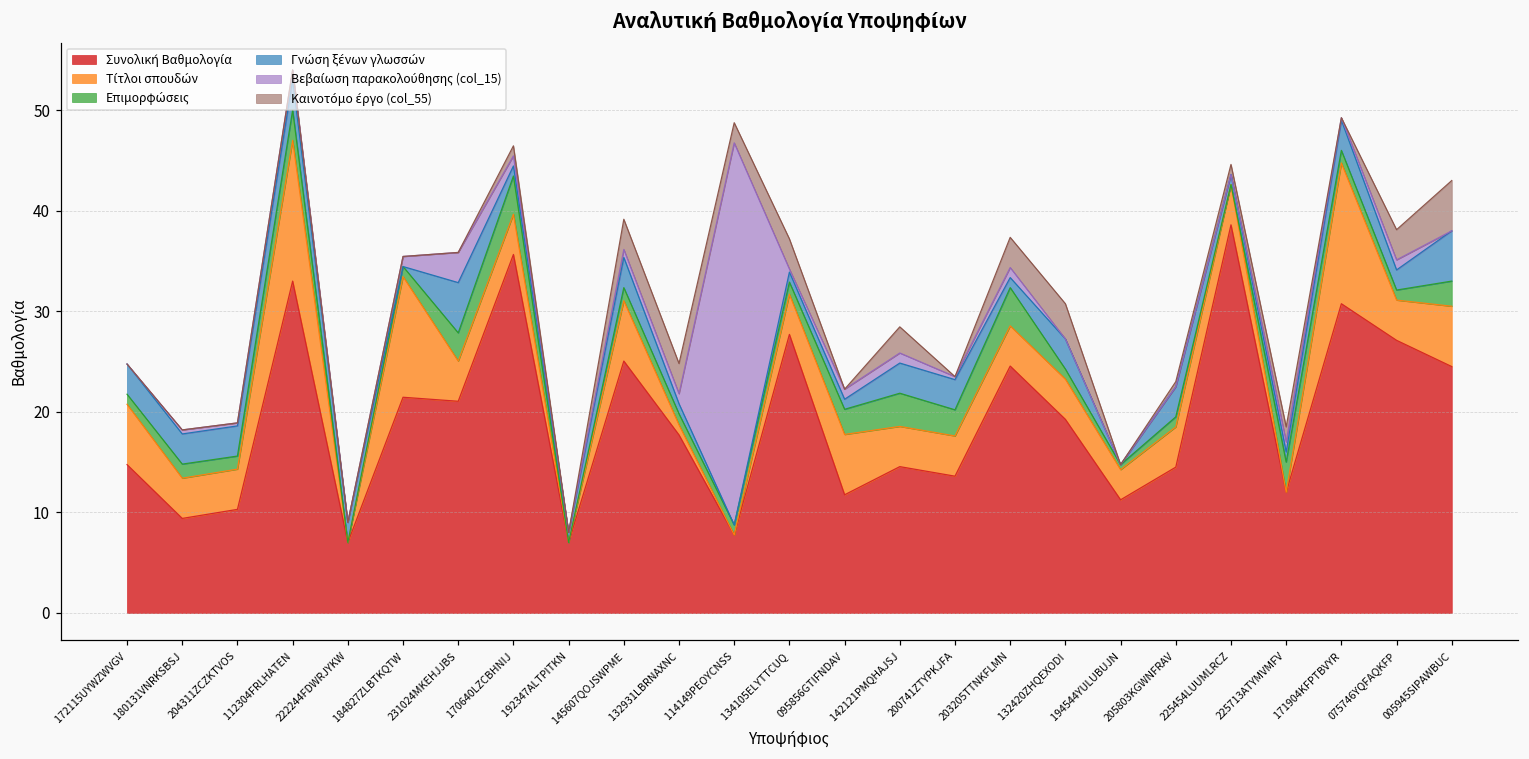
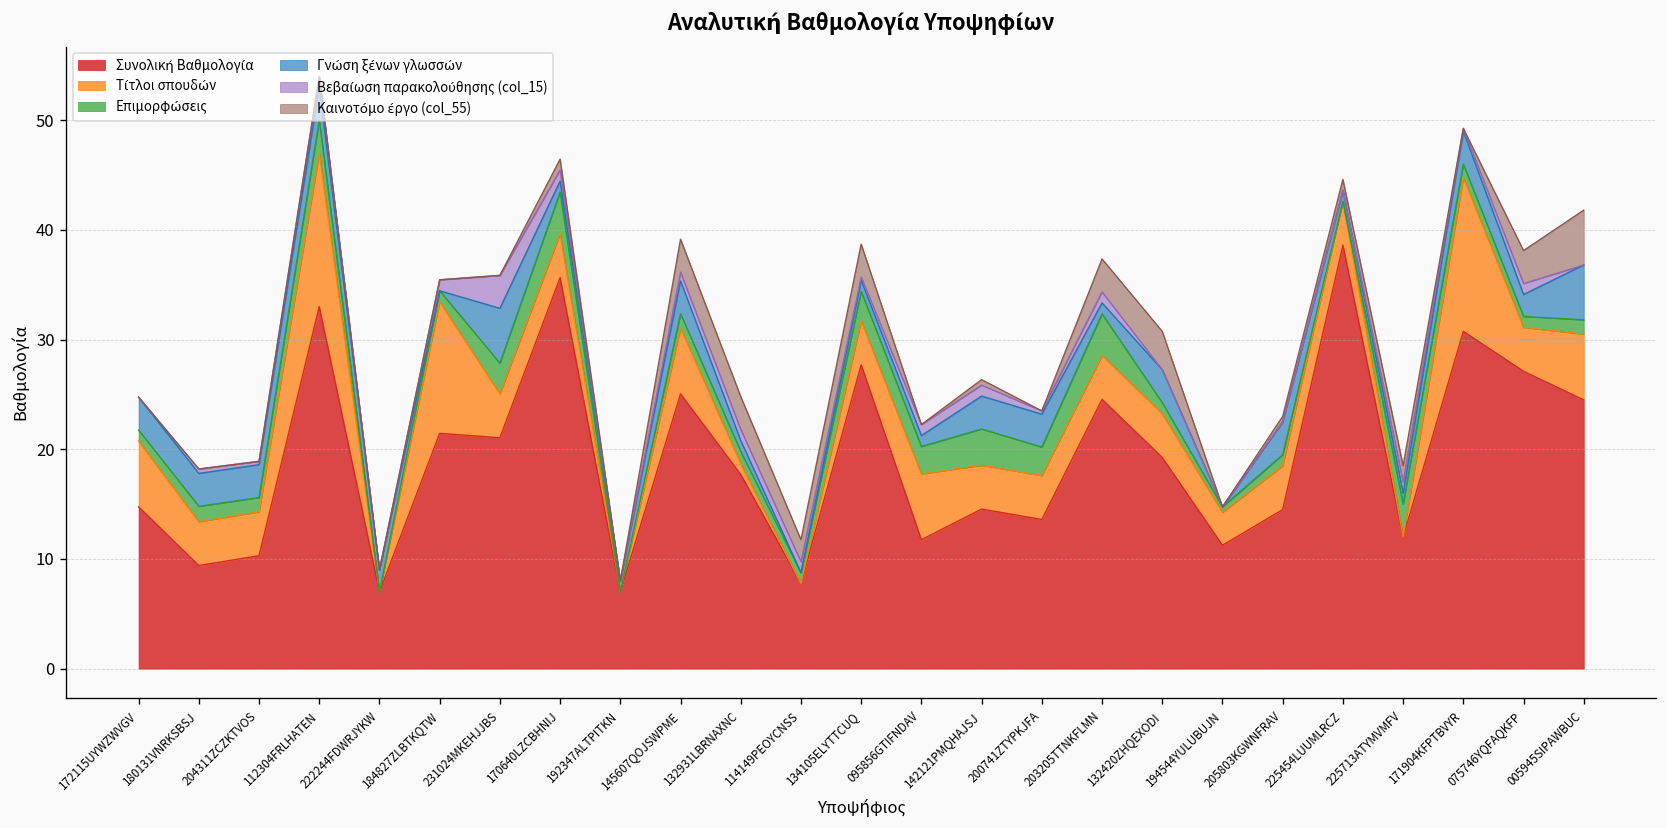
Βεβαίωση παρακολούθησης (col_15), 114149PEOYCNSS: 38 -> 1
Επιμορφώσεις, 134105ELYTTCUQ: 1 -> 3
Καινοτόμο έργο (col_55), 142121PMQHAJSJ: 3 -> 1
Επιμορφώσεις, 005945SIPAWBUC: 3 -> 1
